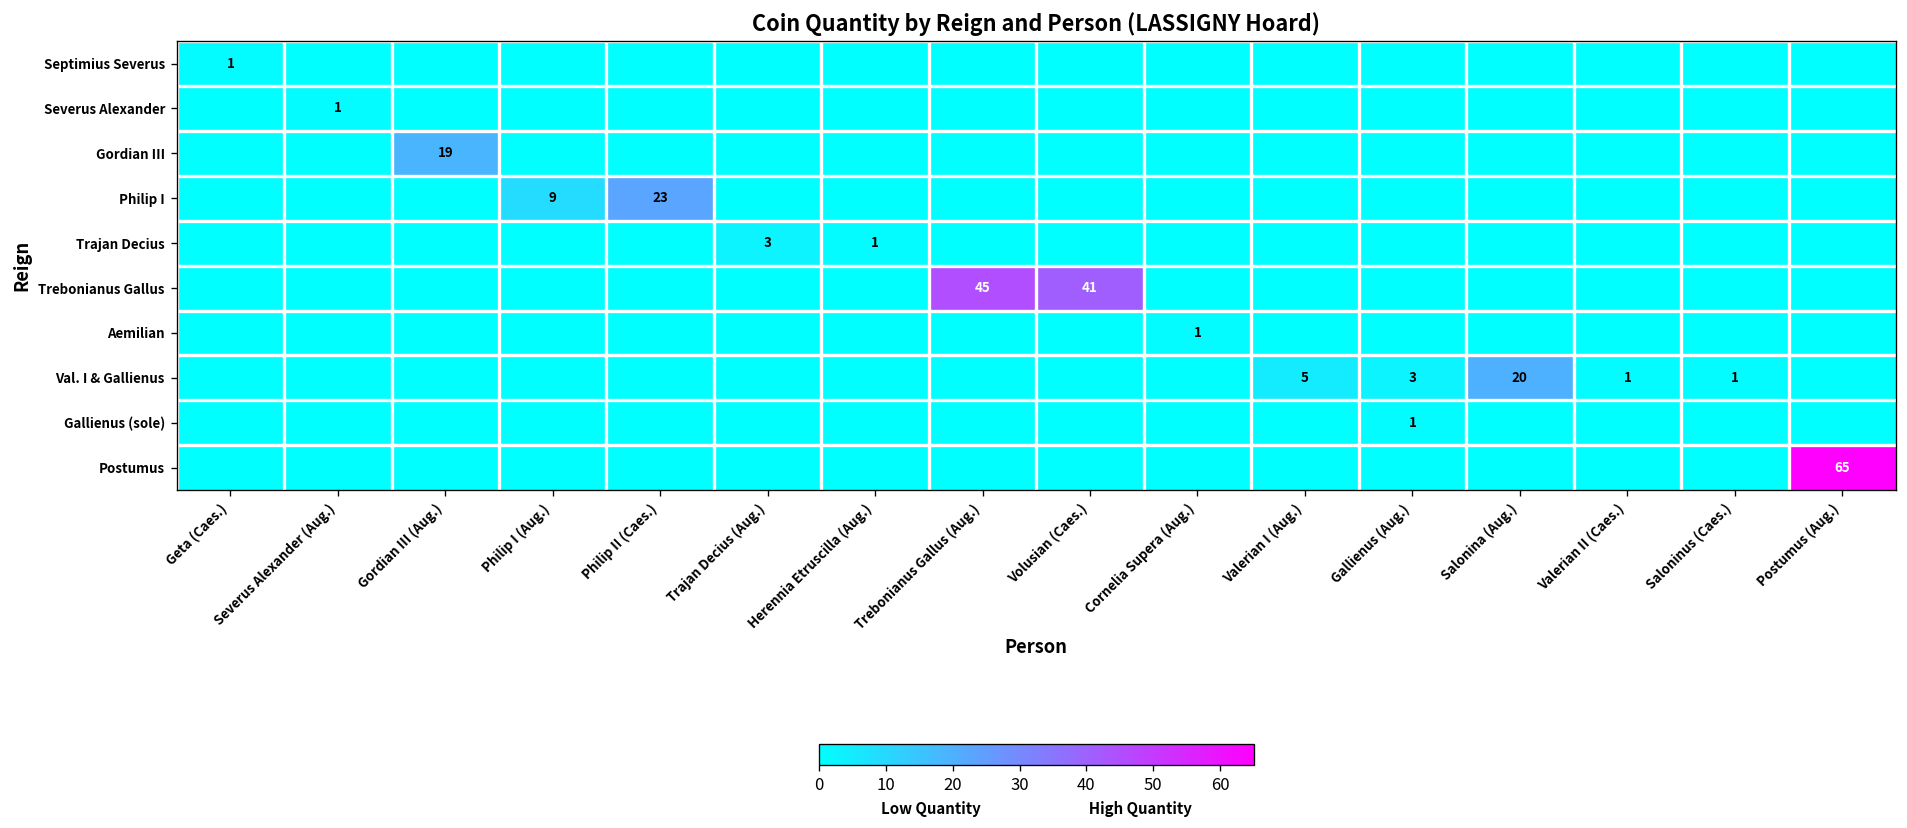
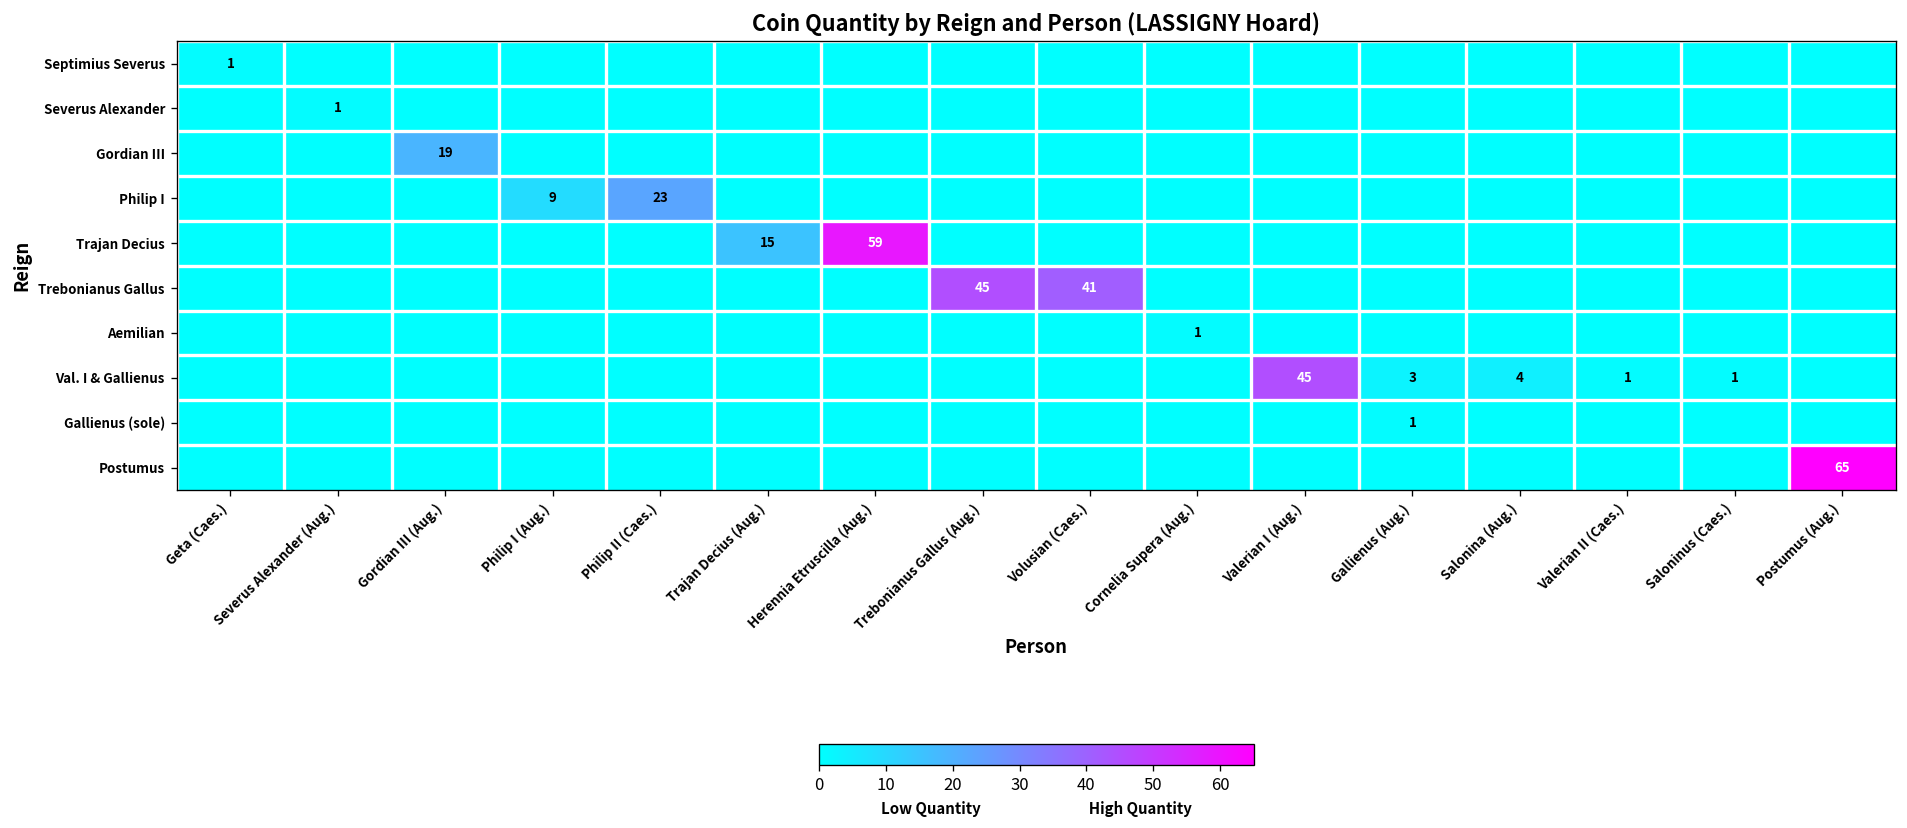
Trajan Decius, Trajan Decius (Aug.): 3 -> 15
Trajan Decius, Herennia Etruscilla (Aug.): 1 -> 59
Val. I & Gallienus, Valerian I (Aug.): 5 -> 45
Val. I & Gallienus, Salonina (Aug.): 20 -> 4
